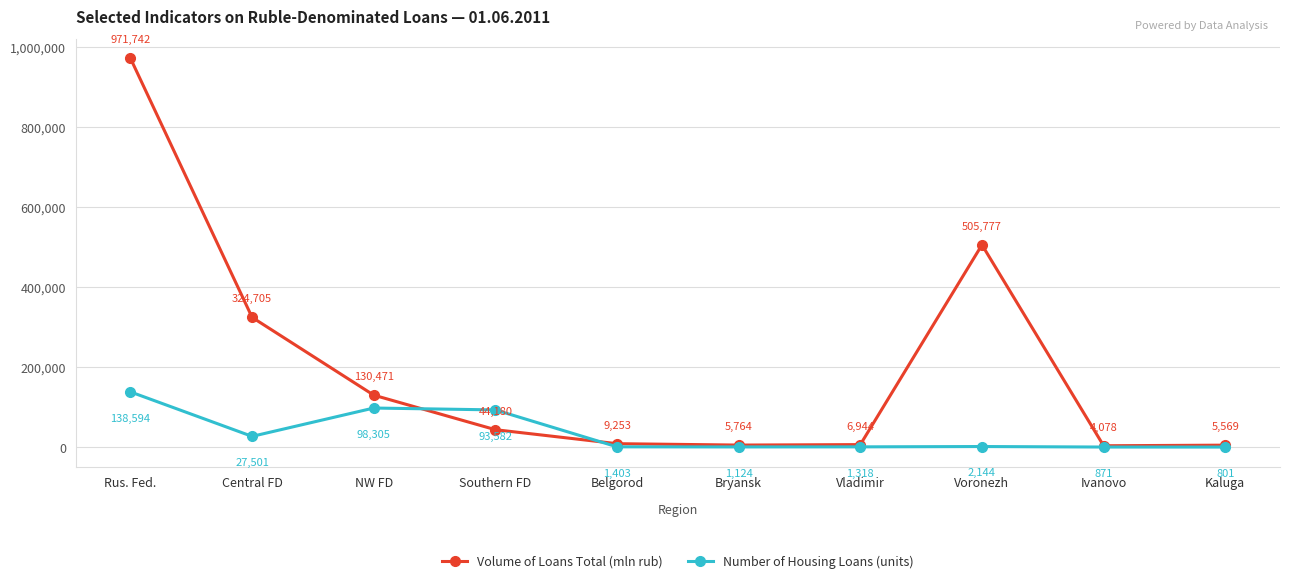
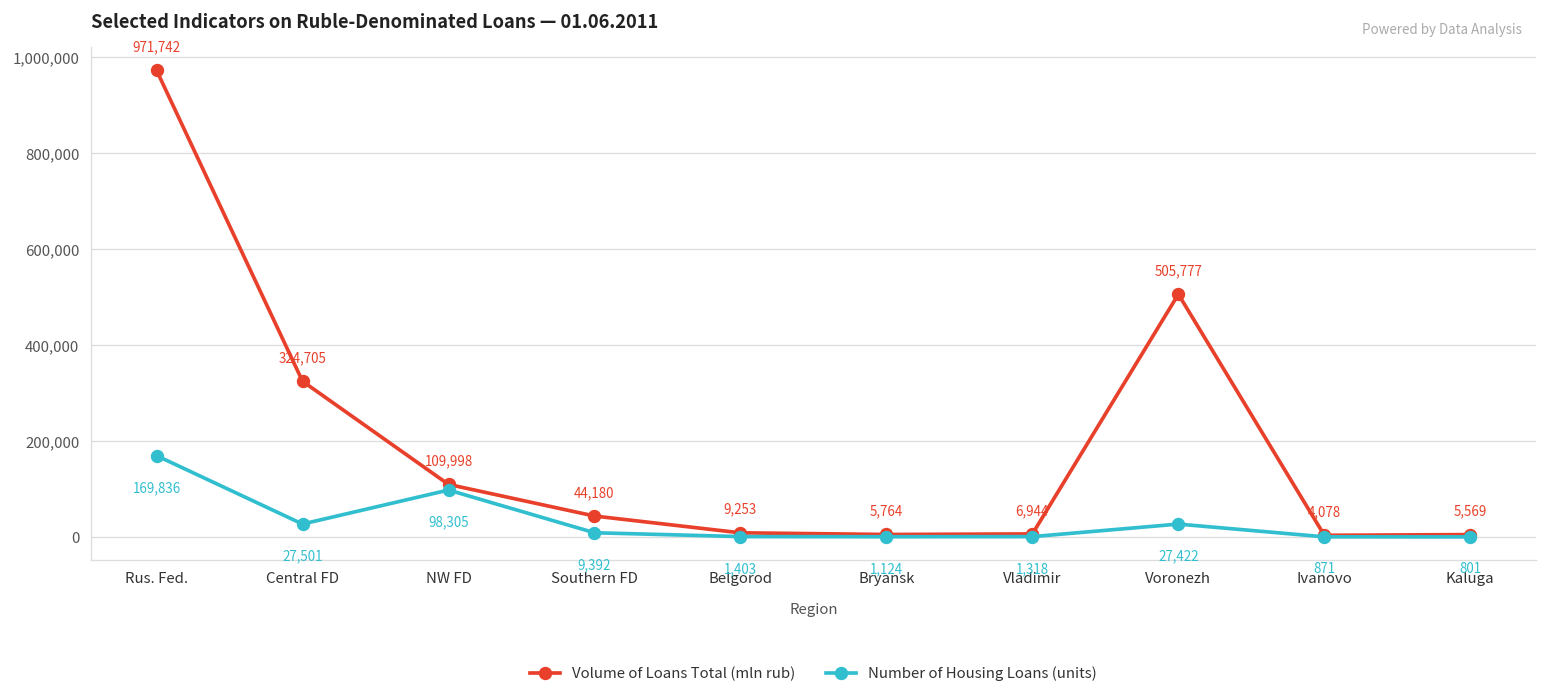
Number of Housing Loans (units), Rus. Fed.: 138,594 -> 169,836
Volume of Loans Total (mln rub), NW FD: 130,471 -> 109,998
Number of Housing Loans (units), Southern FD: 93,582 -> 9,392
Number of Housing Loans (units), Voronezh: 2,144 -> 27,422
